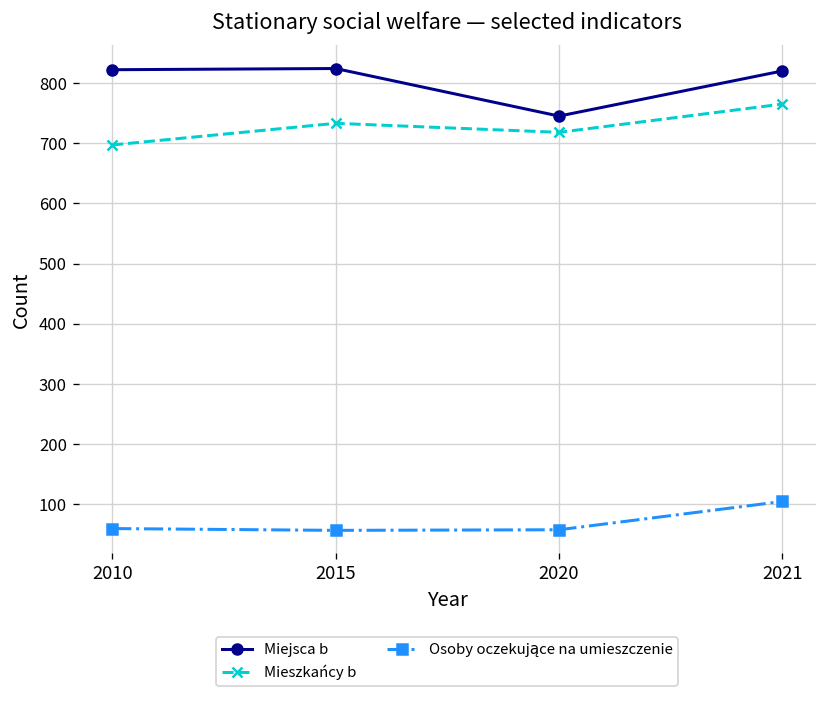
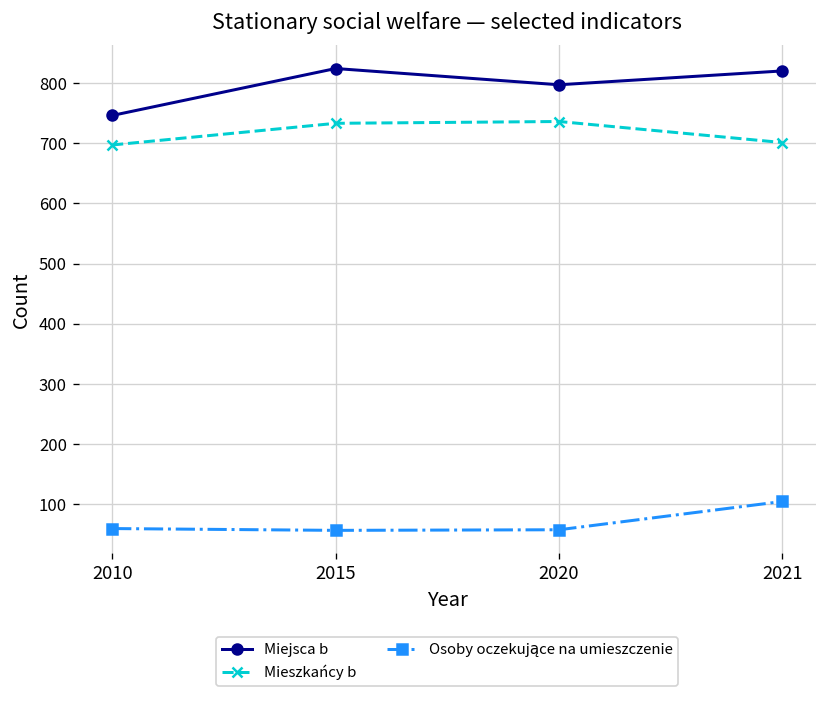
Miejsca b, 2010: 820 -> 750
Miejsca b, 2020: 750 -> 800
Mieszkańcy b, 2020: 720 -> 740
Mieszkańcy b, 2021: 770 -> 700
